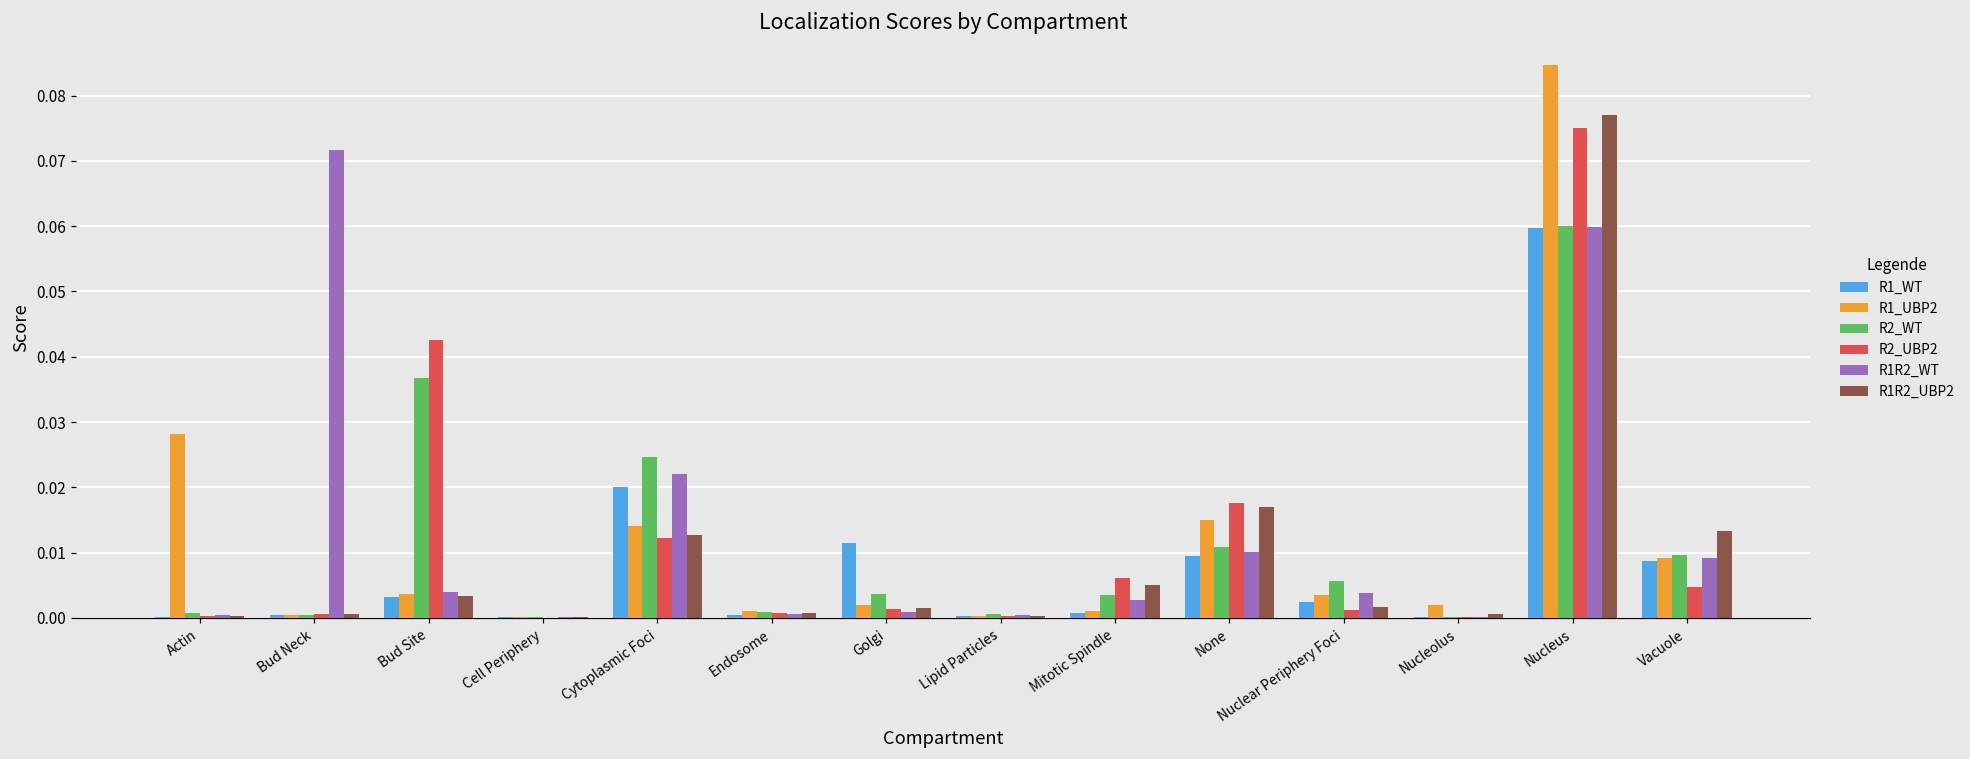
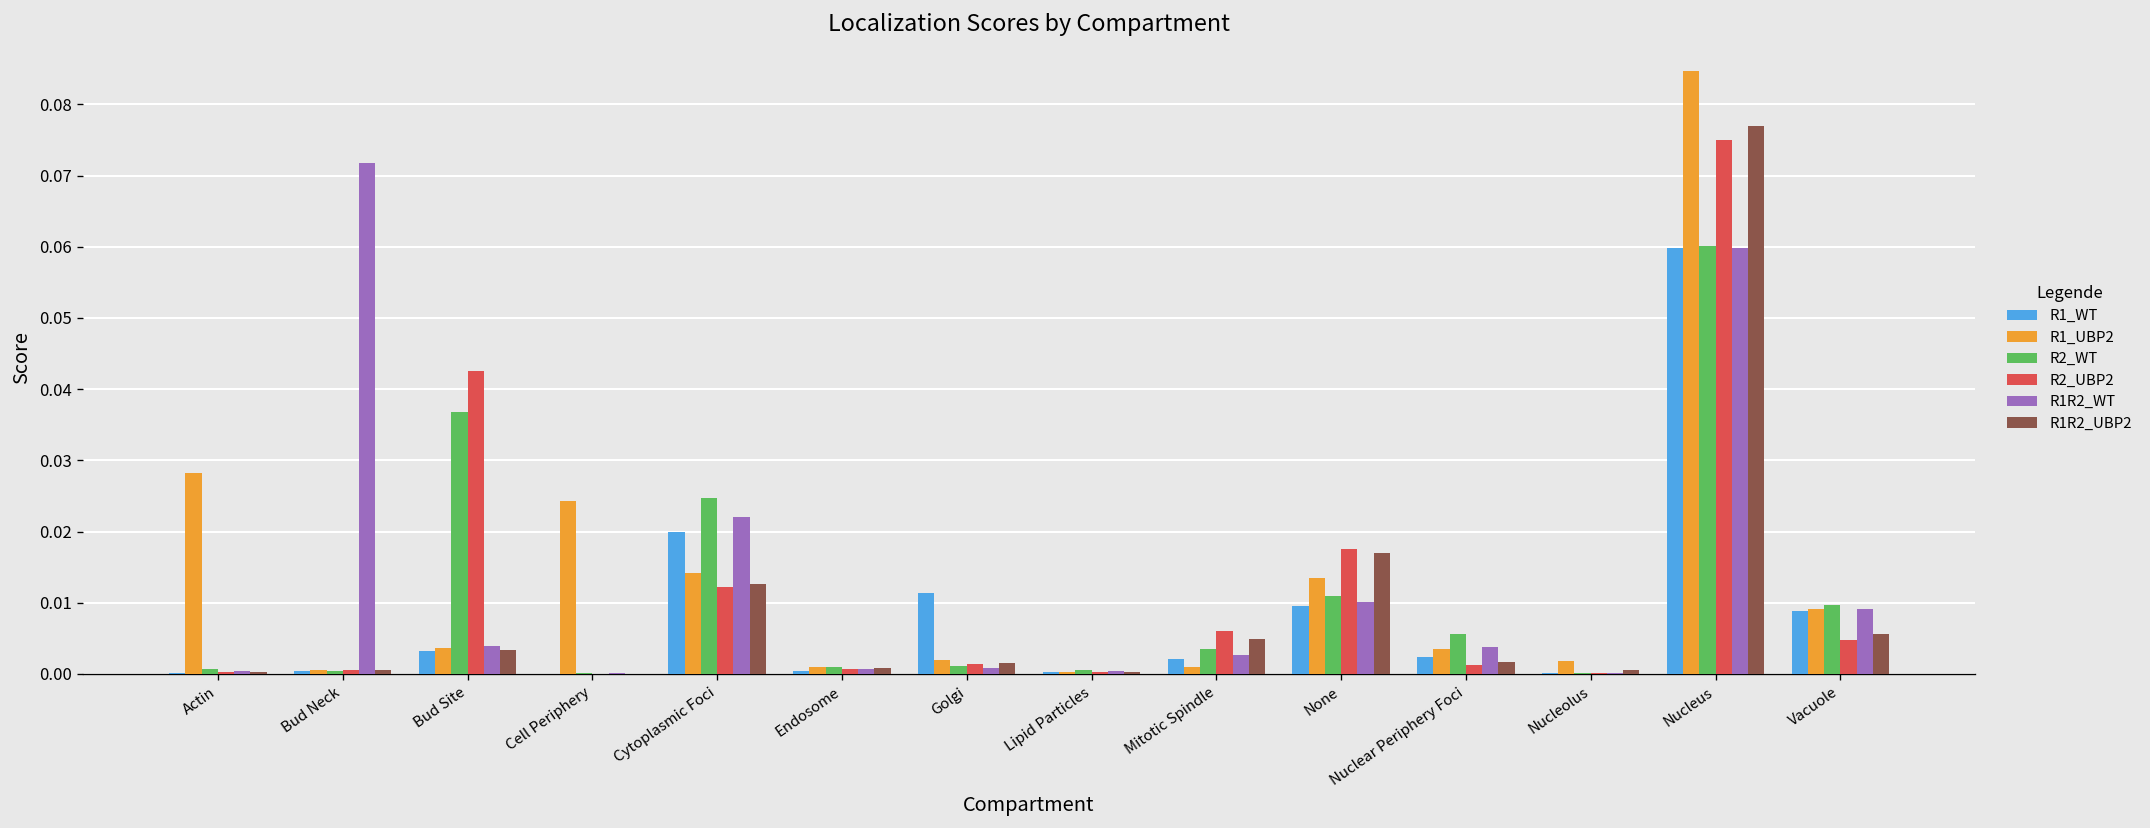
R1_UBP2, Cell Periphery: 0.000 -> 0.024
R2_WT, Golgi: 0.004 -> 0.001
R1_WT, Mitotic Spindle: 0.001 -> 0.002
R1_UBP2, None: 0.015 -> 0.014
R1R2_UBP2, Vacuole: 0.013 -> 0.006
